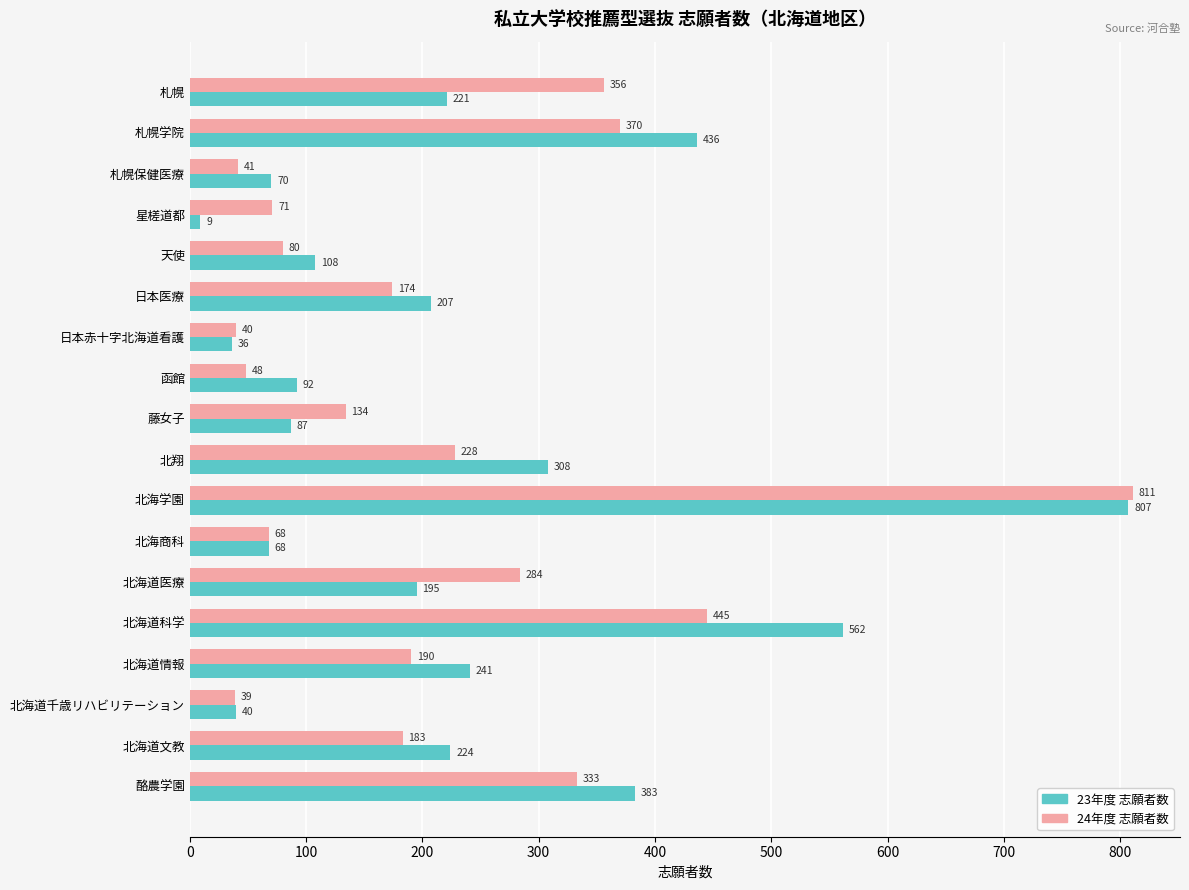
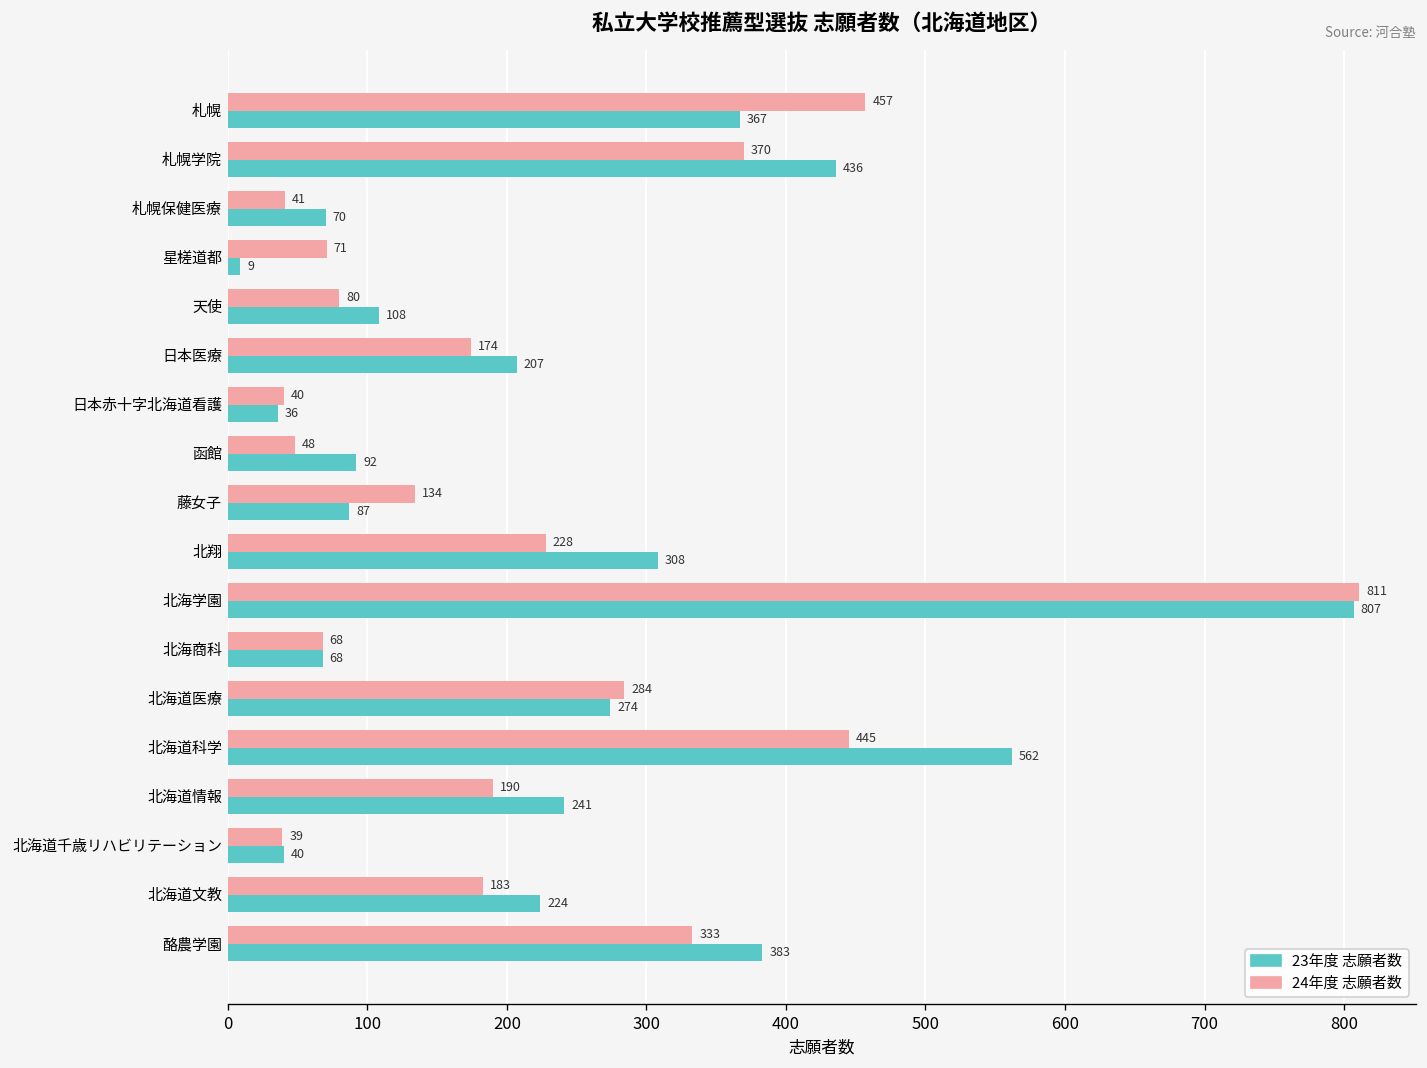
24年度 志願者数, 札幌: 356 -> 457
23年度 志願者数, 札幌: 221 -> 367
23年度 志願者数, 北海道医療: 195 -> 274
